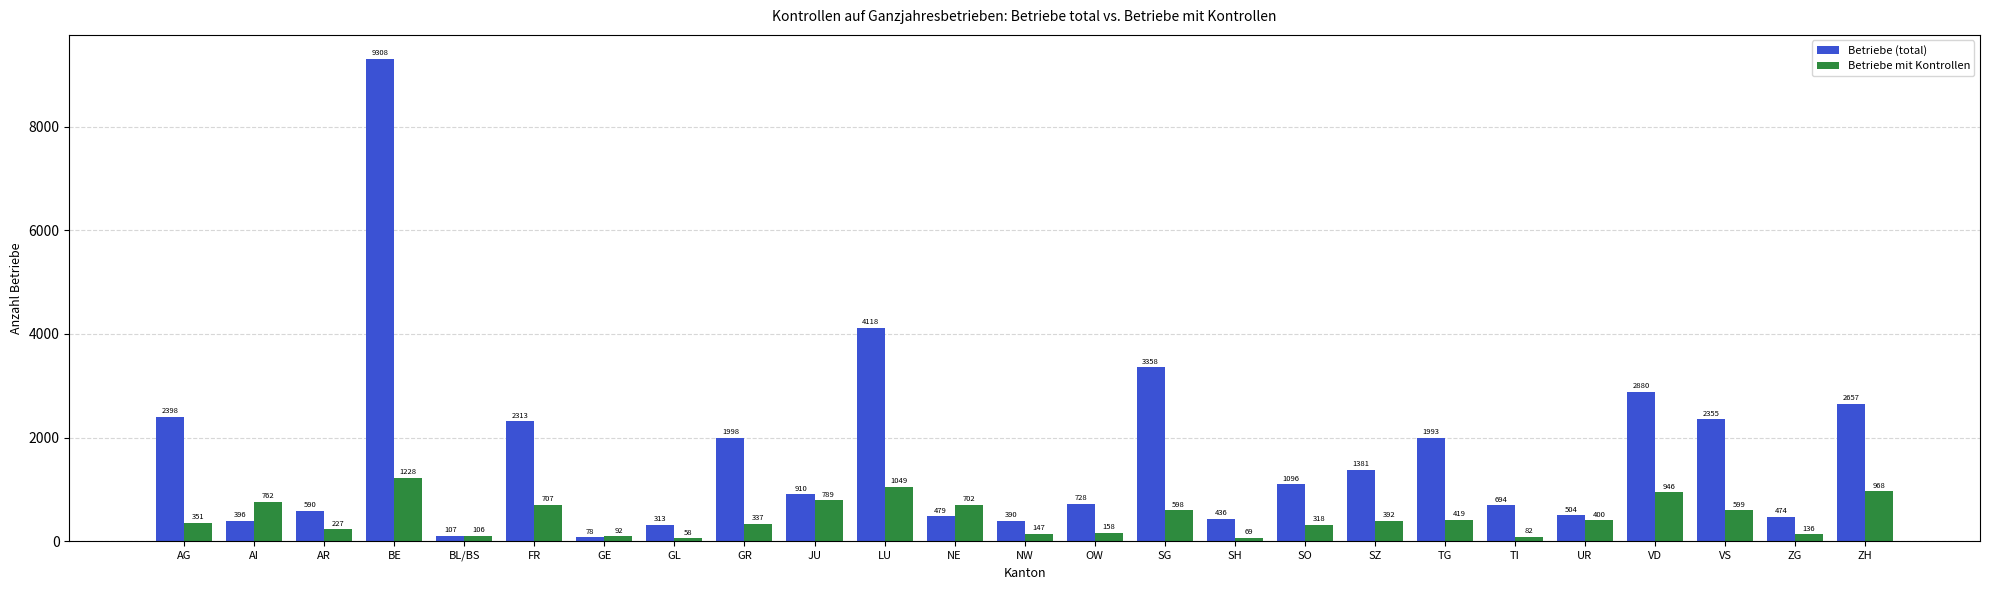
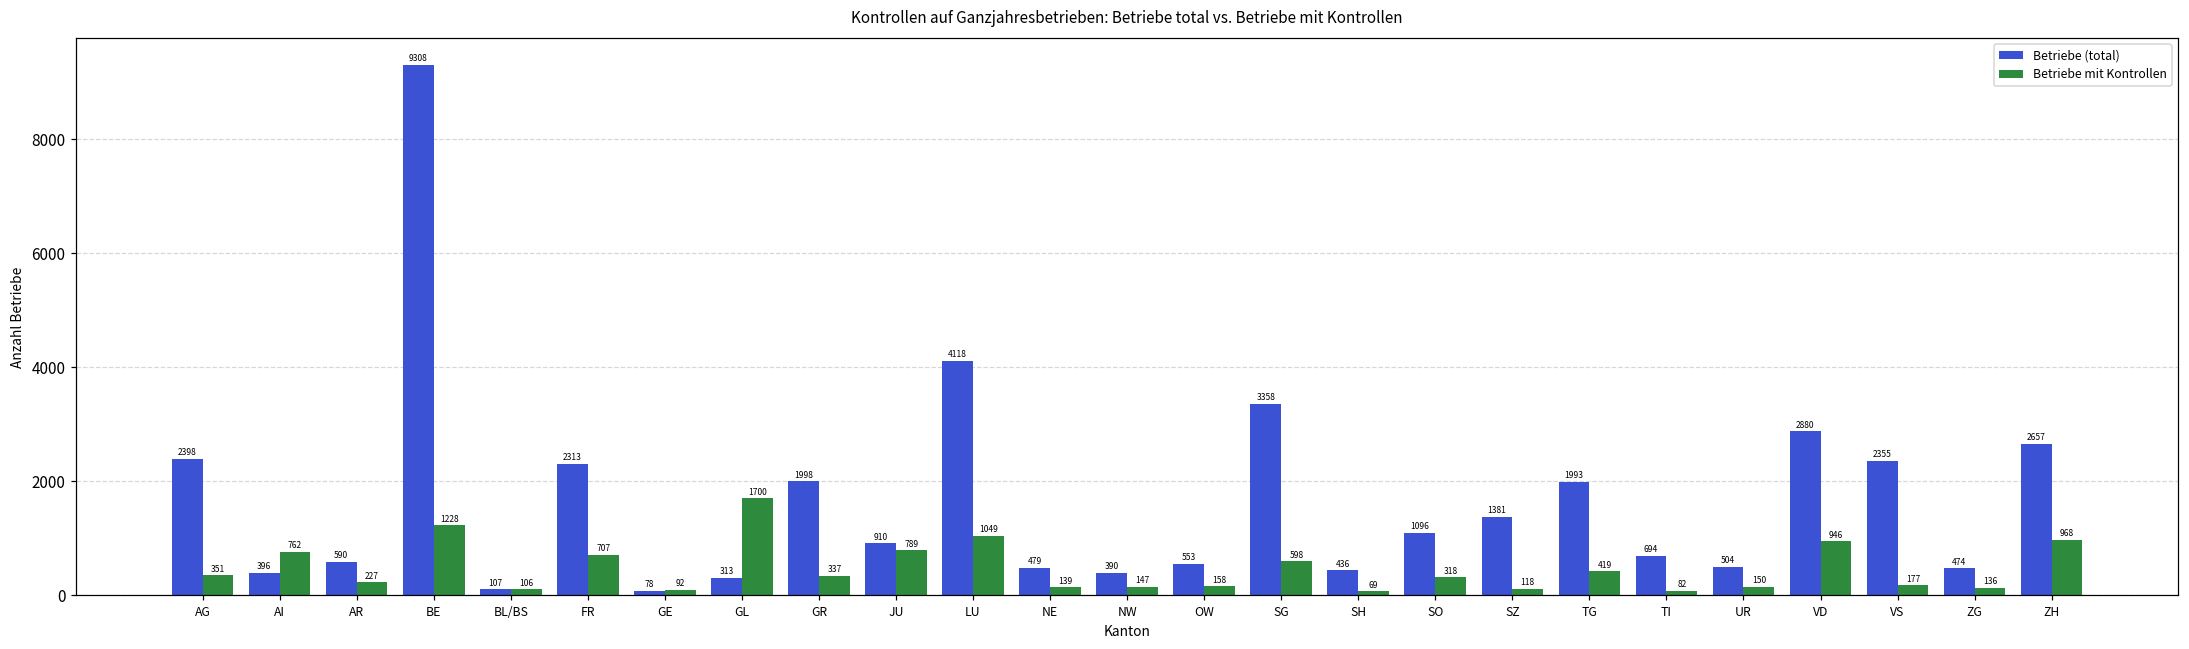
Betriebe mit Kontrollen, GL: 58 -> 1700
Betriebe mit Kontrollen, NE: 702 -> 139
Betriebe (total), OW: 728 -> 553
Betriebe mit Kontrollen, SZ: 392 -> 118
Betriebe mit Kontrollen, UR: 400 -> 150
Betriebe mit Kontrollen, VS: 599 -> 177
